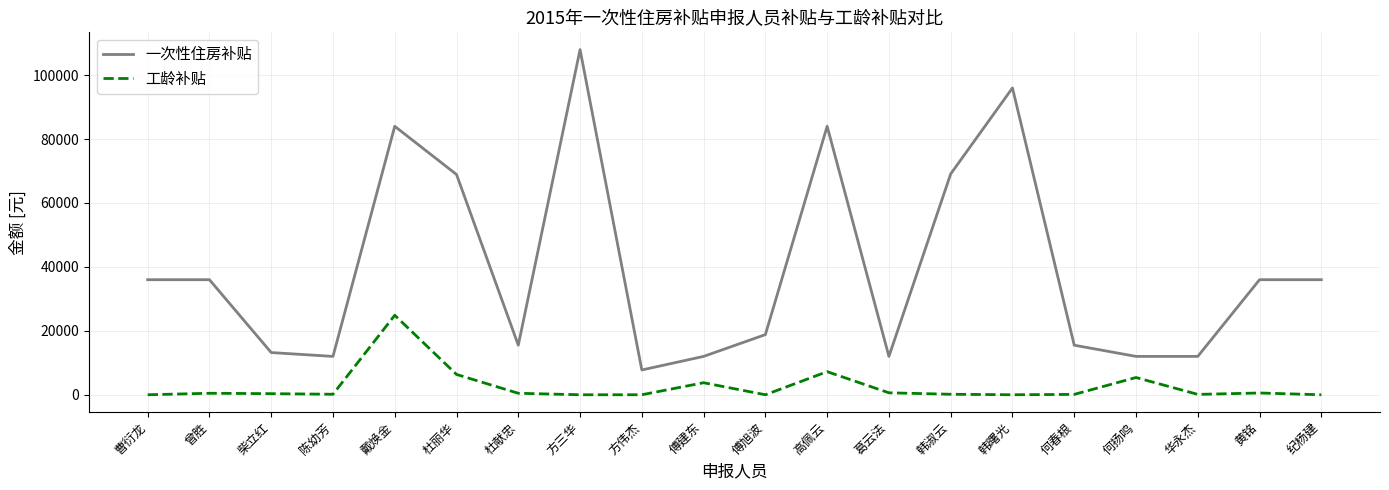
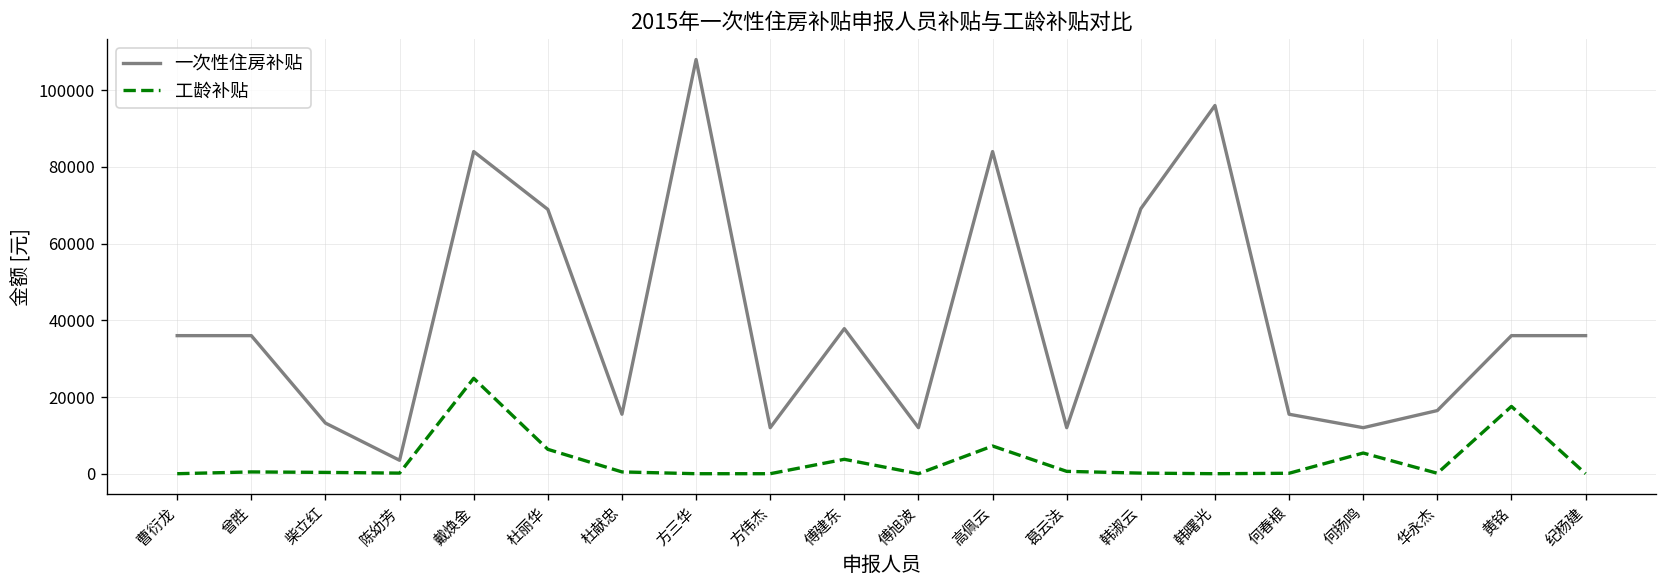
一次性住房补贴, 陈幼芳: 12000 -> 3000
一次性住房补贴, 方伟杰: 8000 -> 12000
一次性住房补贴, 傅建东: 12000 -> 38000
一次性住房补贴, 傅旭波: 19000 -> 12000
一次性住房补贴, 华永杰: 12000 -> 16000
工龄补贴, 黄铭: 1000 -> 18000
